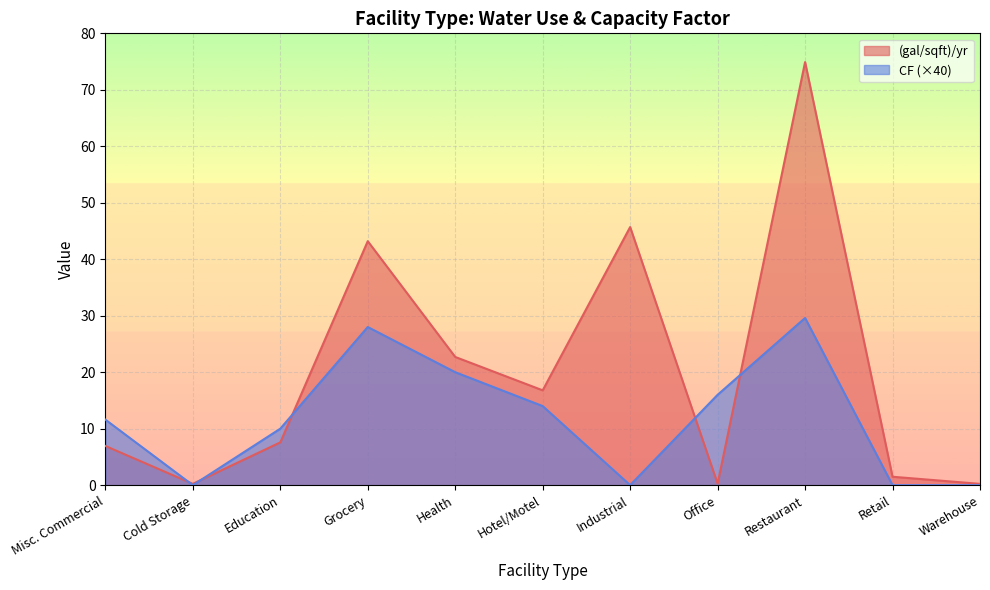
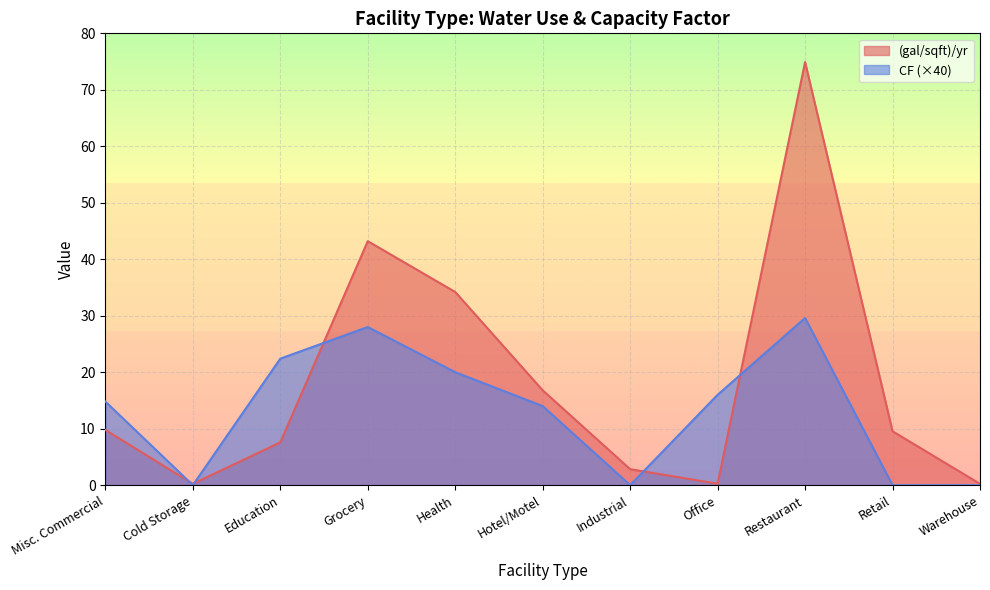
(gal/sqft)/yr, Misc. Commercial: 7 -> 10
CF (×40), Misc. Commercial: 12 -> 15
CF (×40), Education: 10 -> 22
(gal/sqft)/yr, Health: 23 -> 34
(gal/sqft)/yr, Industrial: 46 -> 3
(gal/sqft)/yr, Retail: 1 -> 10
